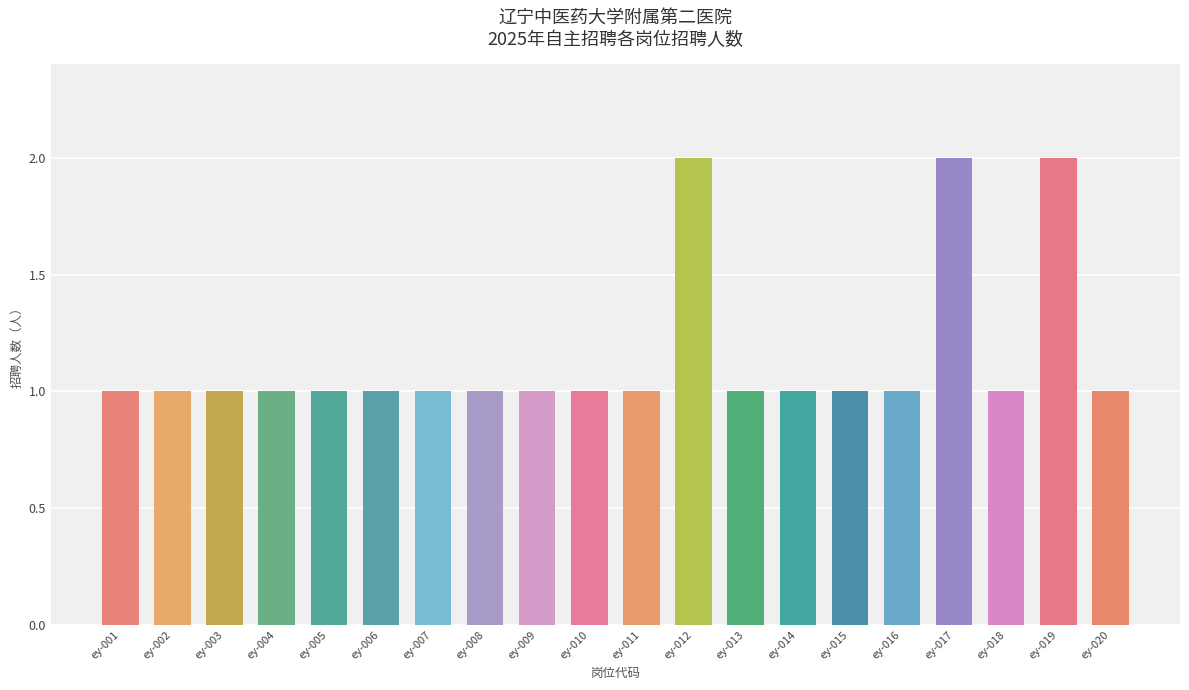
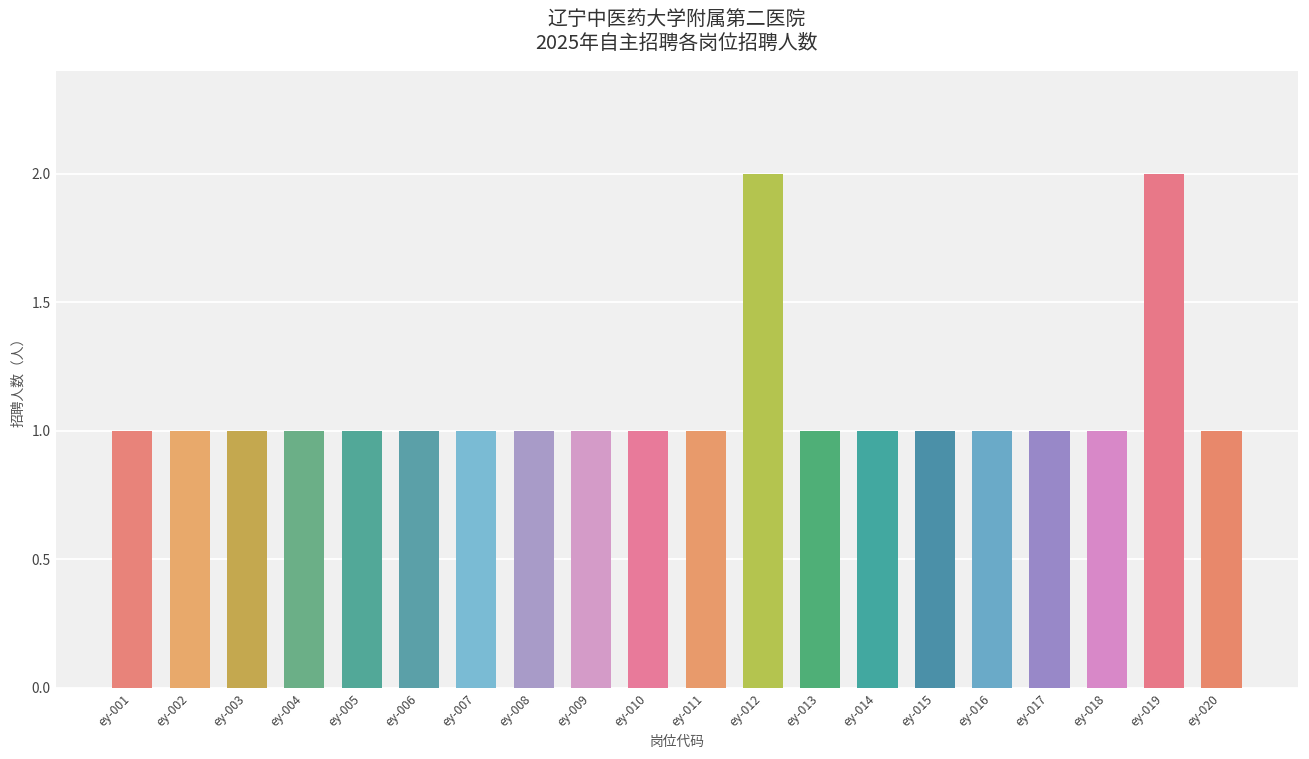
ey-017: 2 -> 1
